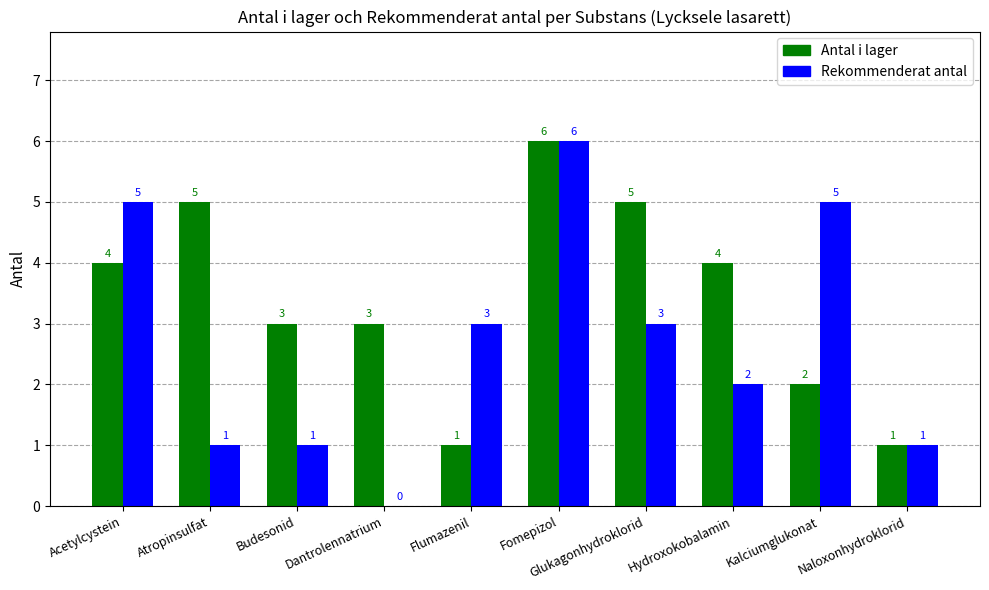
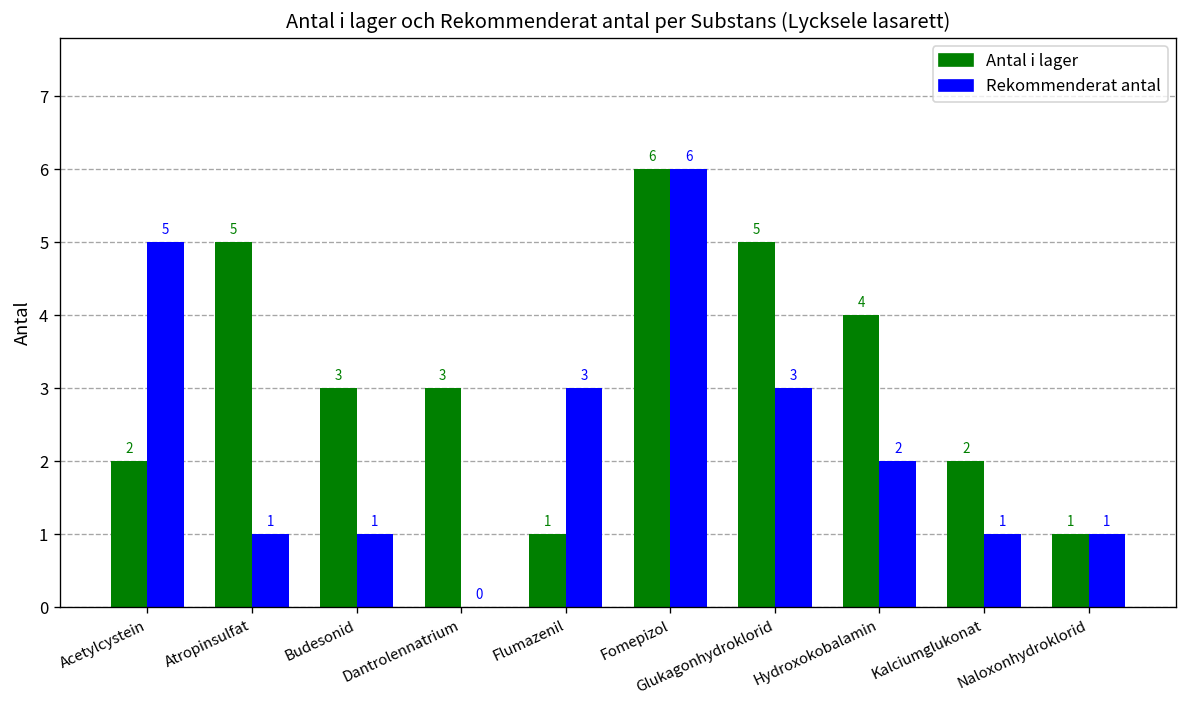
Antal i lager, Acetylcystein: 4 -> 2
Rekommenderat antal, Kalciumglukonat: 5 -> 1
